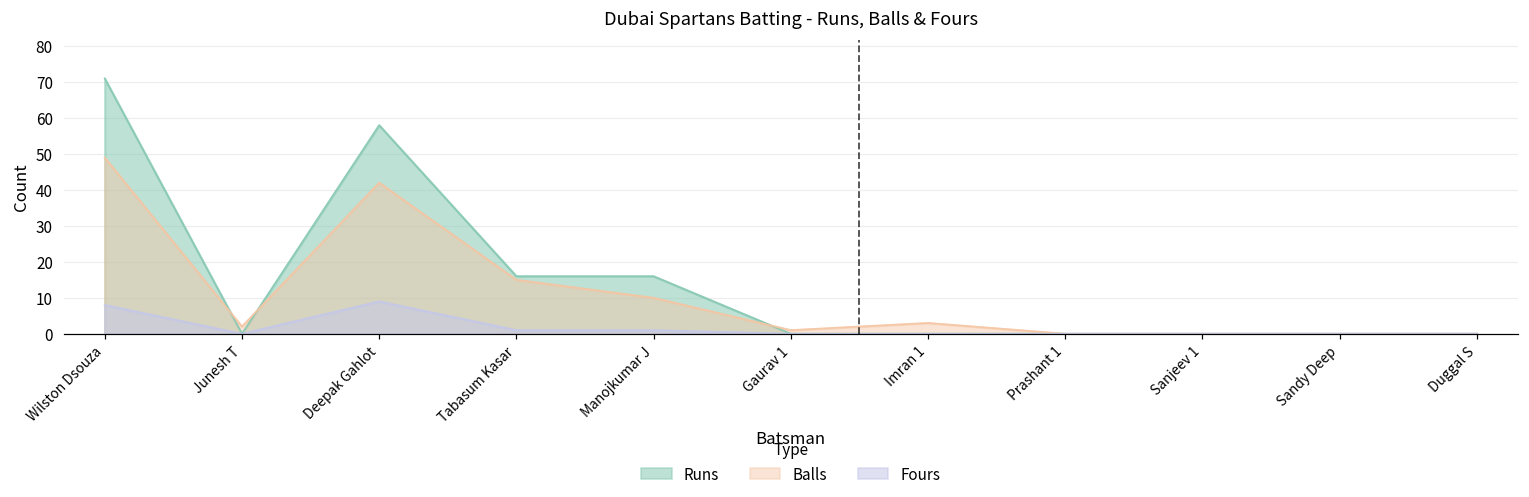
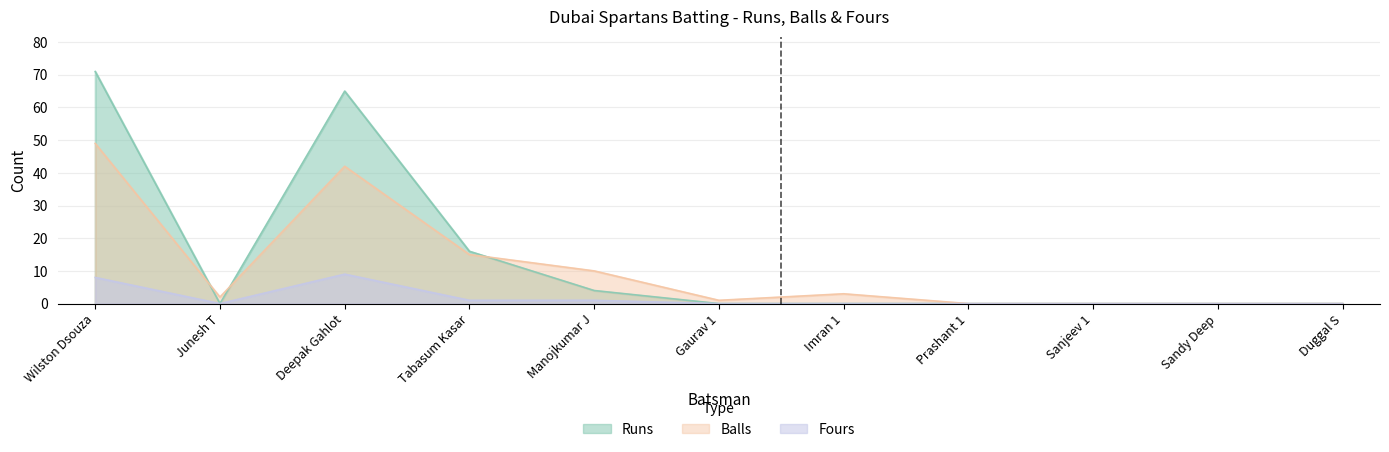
Runs, Deepak Gahlot: 58 -> 65
Runs, Manojkumar J: 16 -> 4
